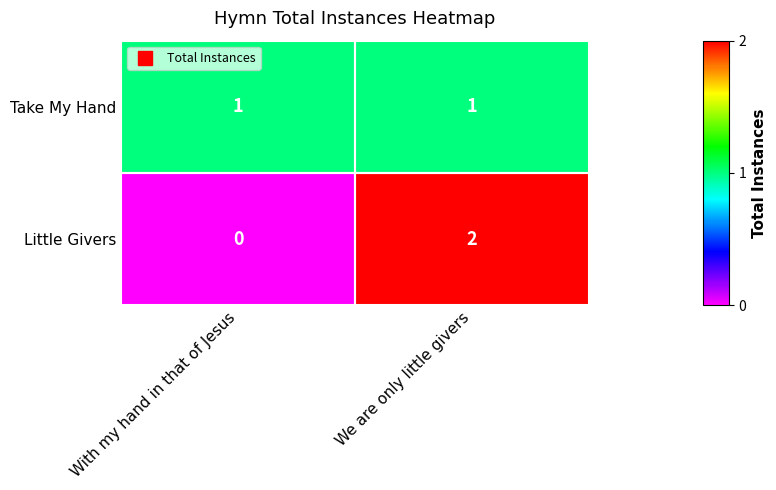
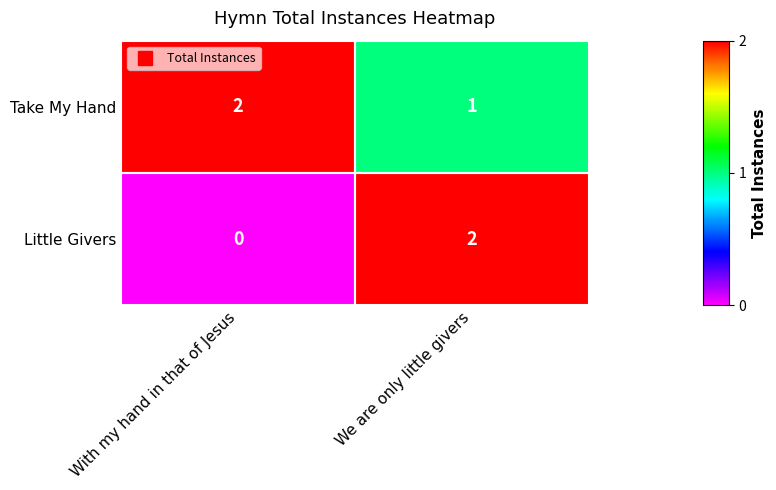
Take My Hand, With my hand in that of Jesus: 1 -> 2
